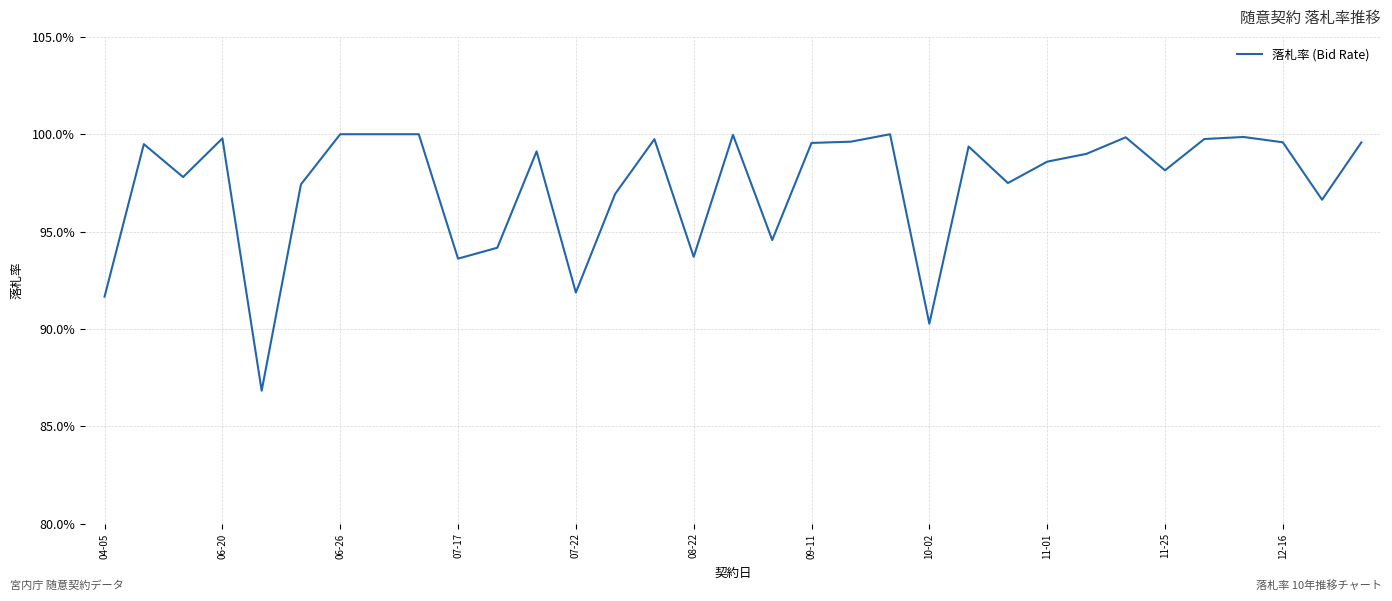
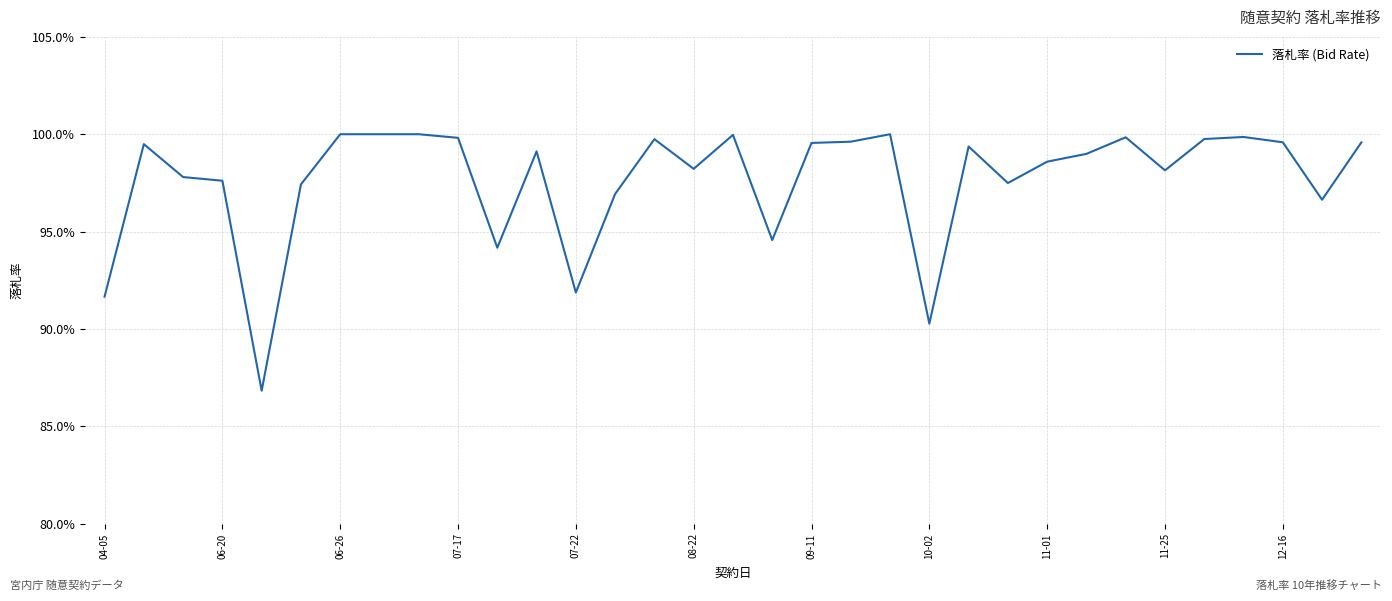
06-20: 99.8% -> 97.6%
07-17: 93.6% -> 99.8%
08-22: 93.7% -> 98.2%
